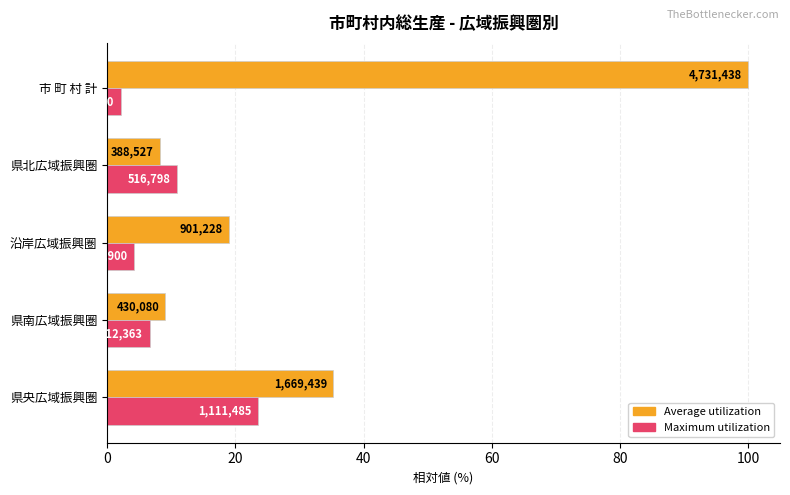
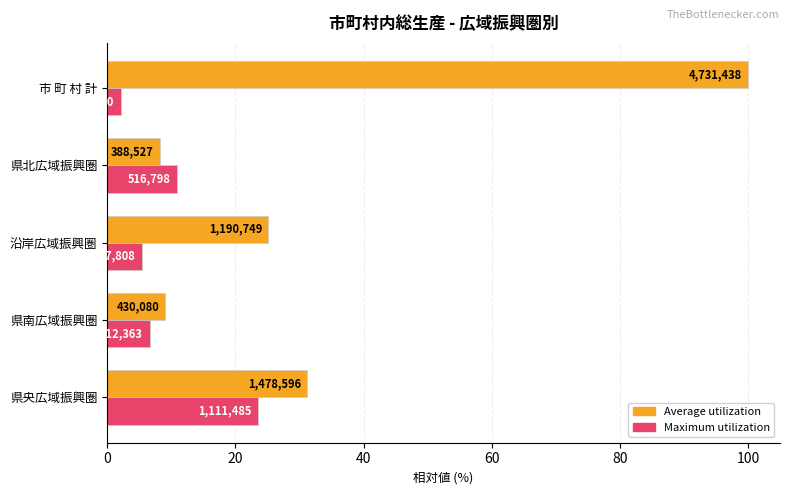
Average utilization, 沿岸広域振興圏: 901,228 -> 1,190,749
Maximum utilization, 沿岸広域振興圏: 4 -> 5
Average utilization, 県央広域振興圏: 1,669,439 -> 1,478,596
